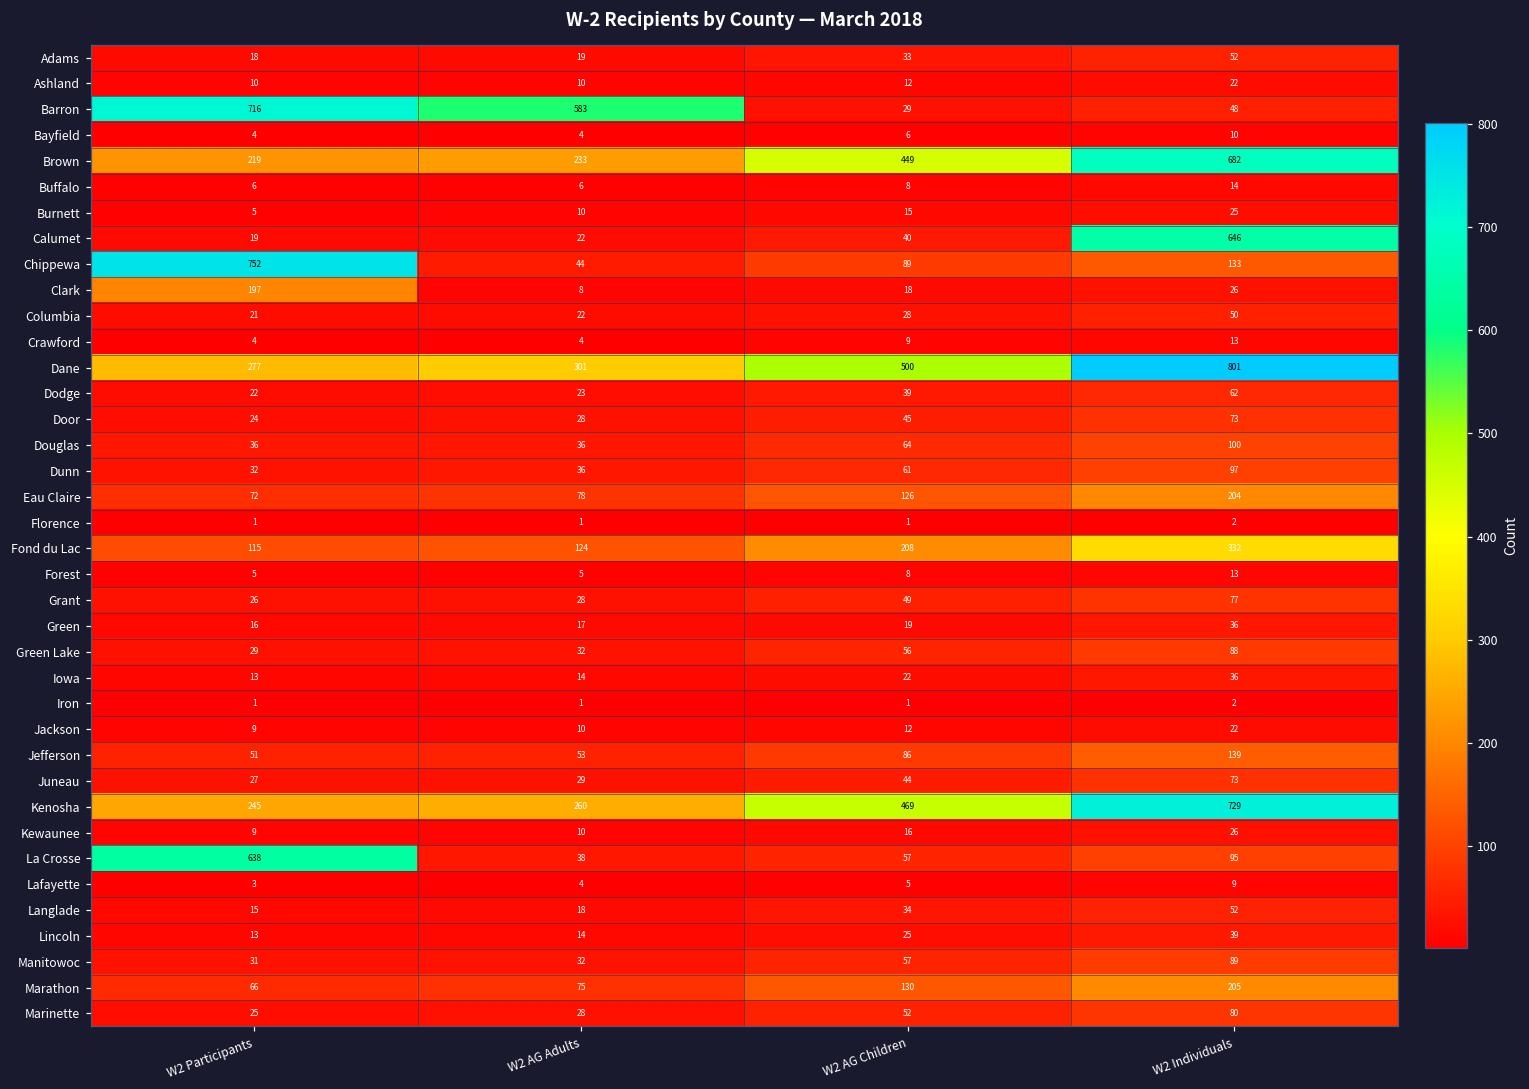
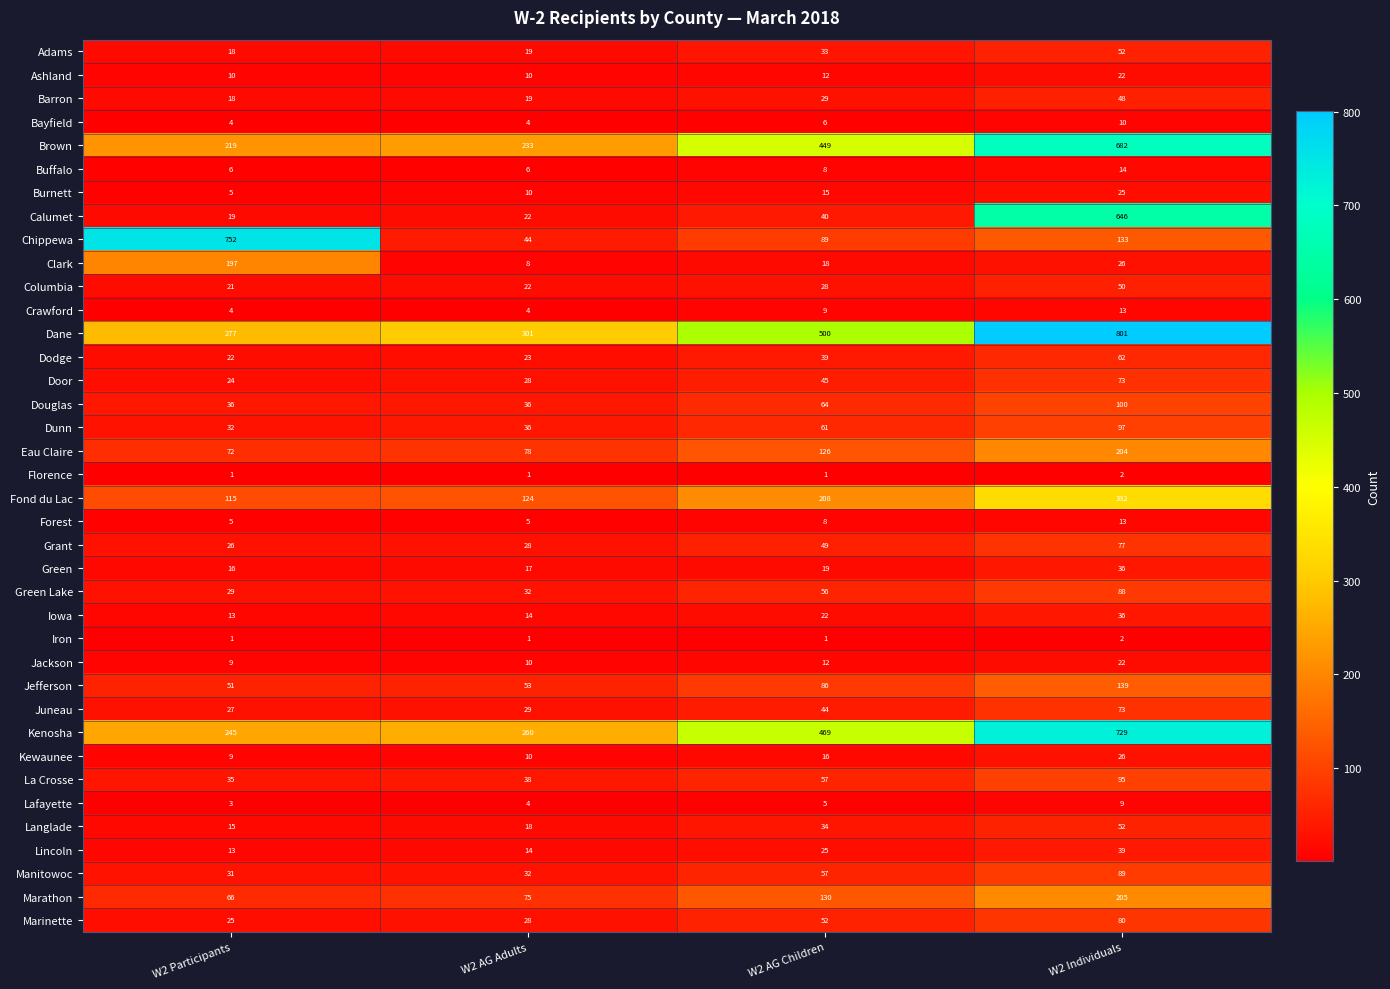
Barron, W2 Participants: 716 -> 18
Barron, W2 AG Adults: 583 -> 19
La Crosse, W2 Participants: 638 -> 35
